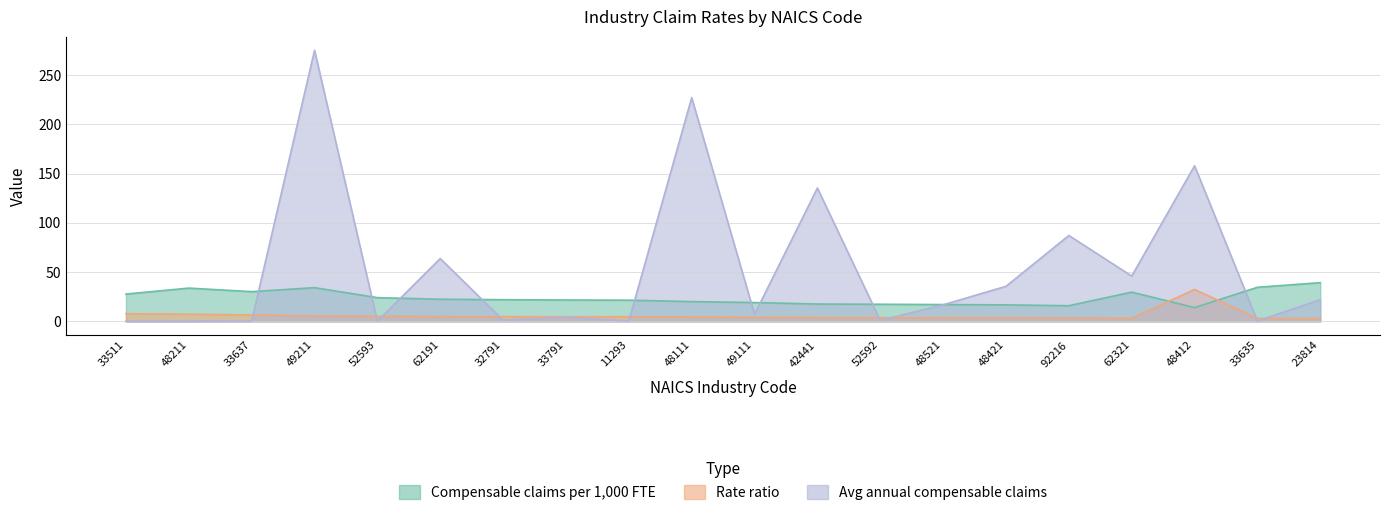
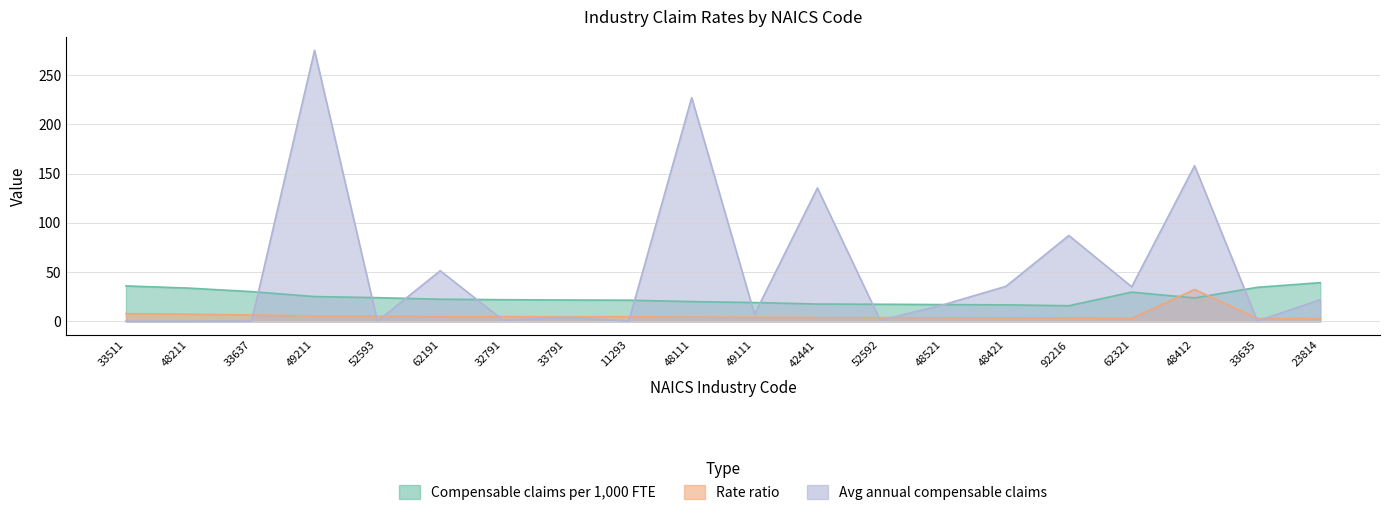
Compensable claims per 1,000 FTE, 33511: 30 -> 40
Compensable claims per 1,000 FTE, 49211: 34 -> 25
Avg annual compensable claims, 62191: 60 -> 50
Avg annual compensable claims, 62321: 50 -> 40
Compensable claims per 1,000 FTE, 48412: 10 -> 20
